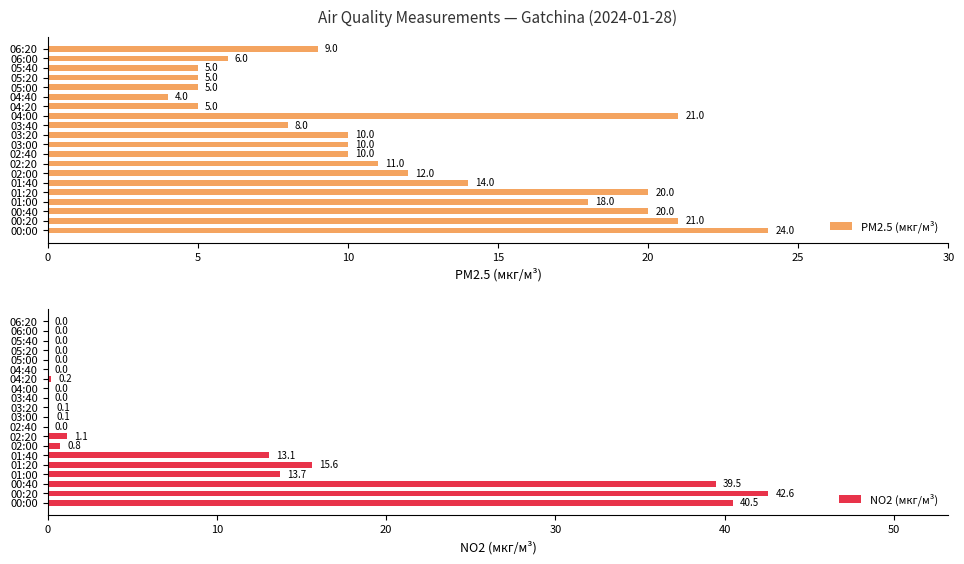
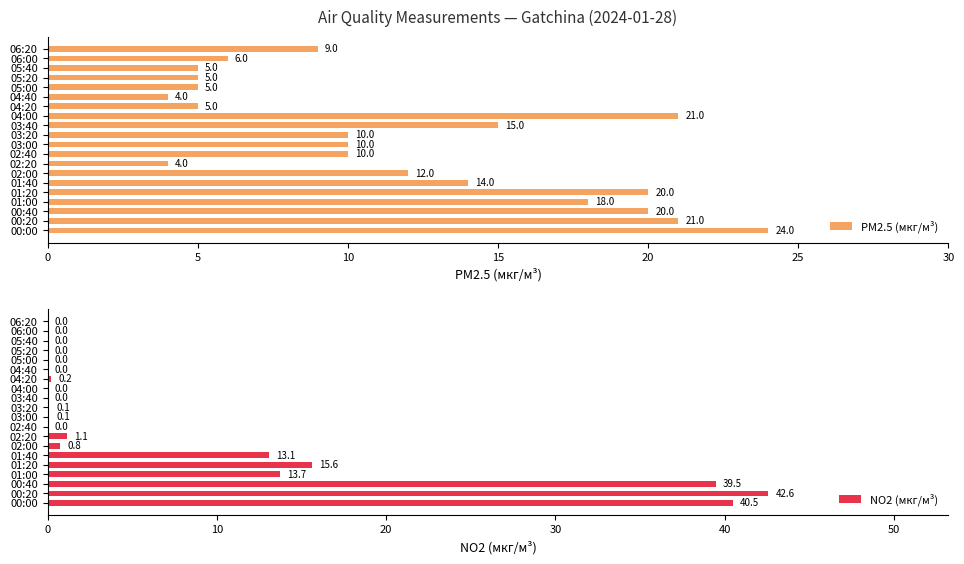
Air Quality Measurements — Gatchina (2024-01-28), 03:40: 8.0 -> 15.0
Air Quality Measurements — Gatchina (2024-01-28), 02:20: 11.0 -> 4.0
